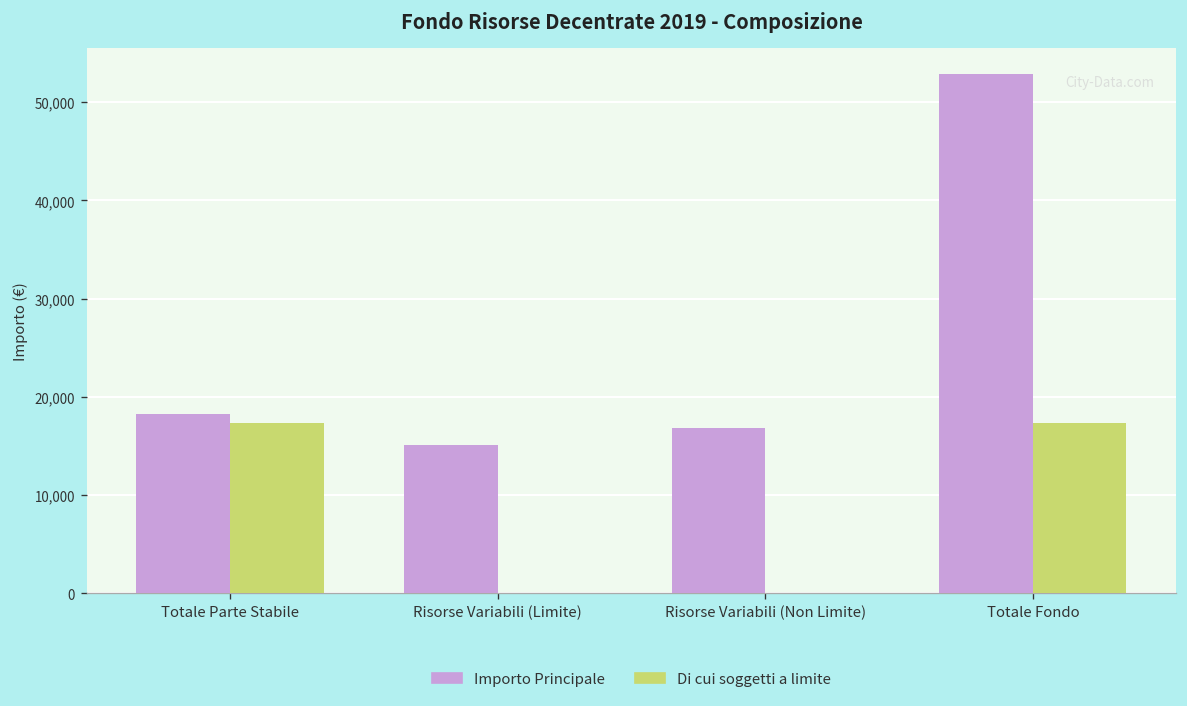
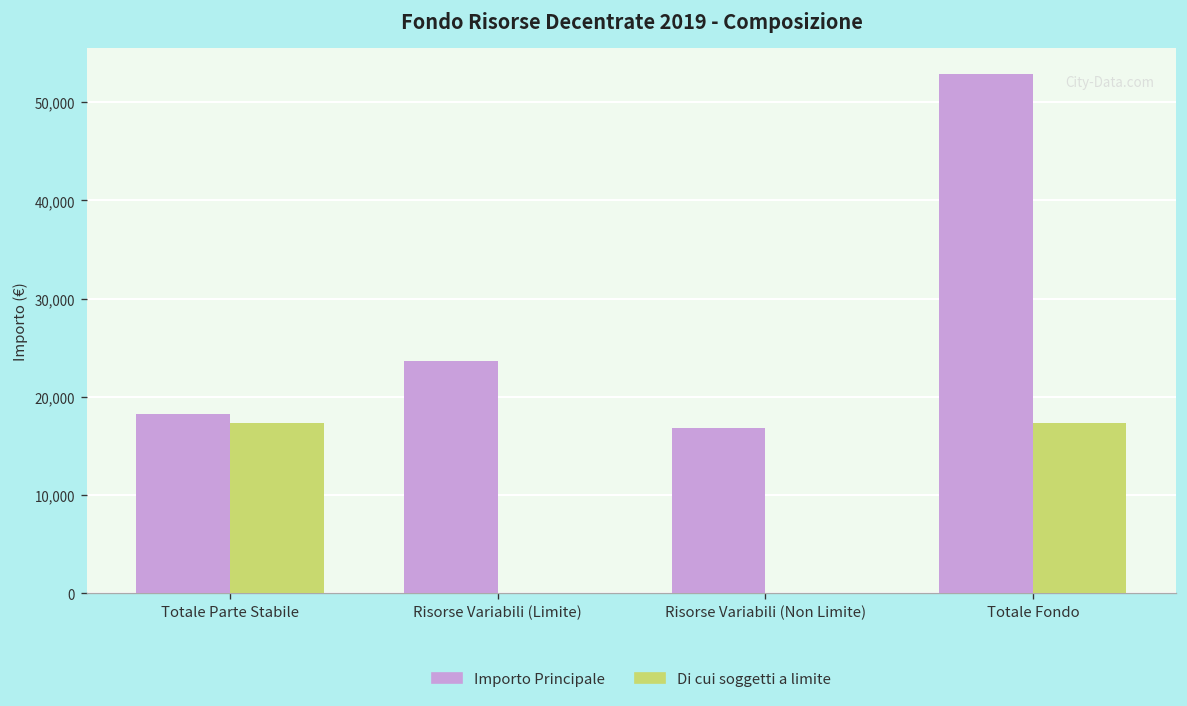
Importo Principale, Risorse Variabili (Limite): 15,000 -> 24,000
